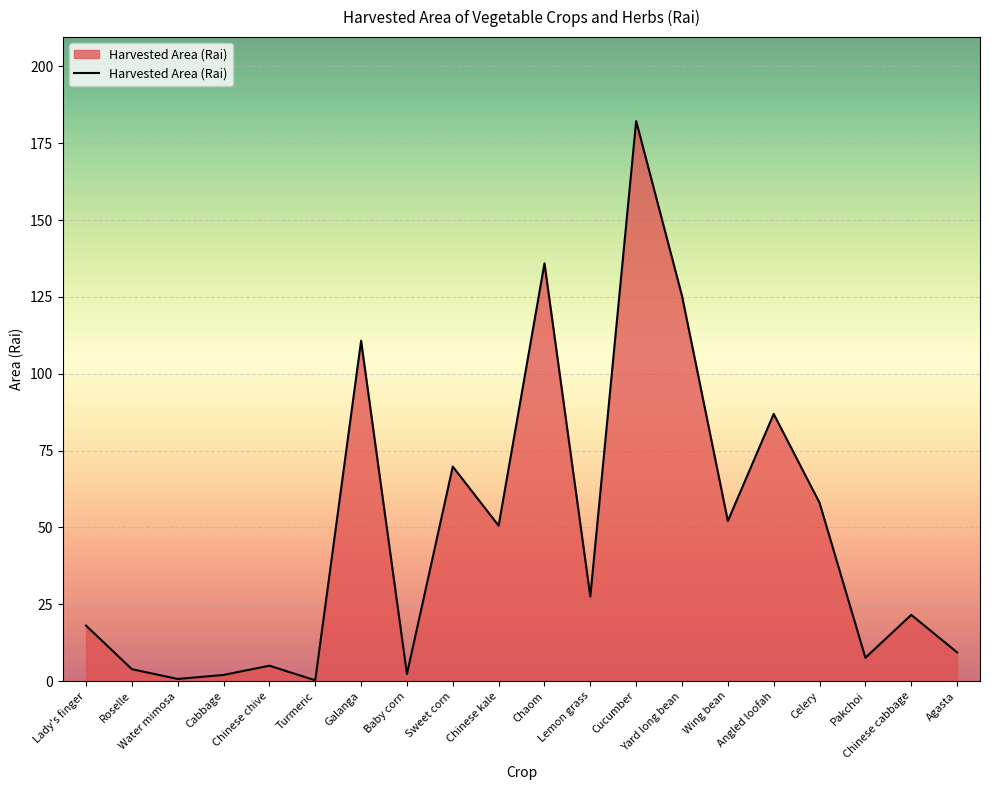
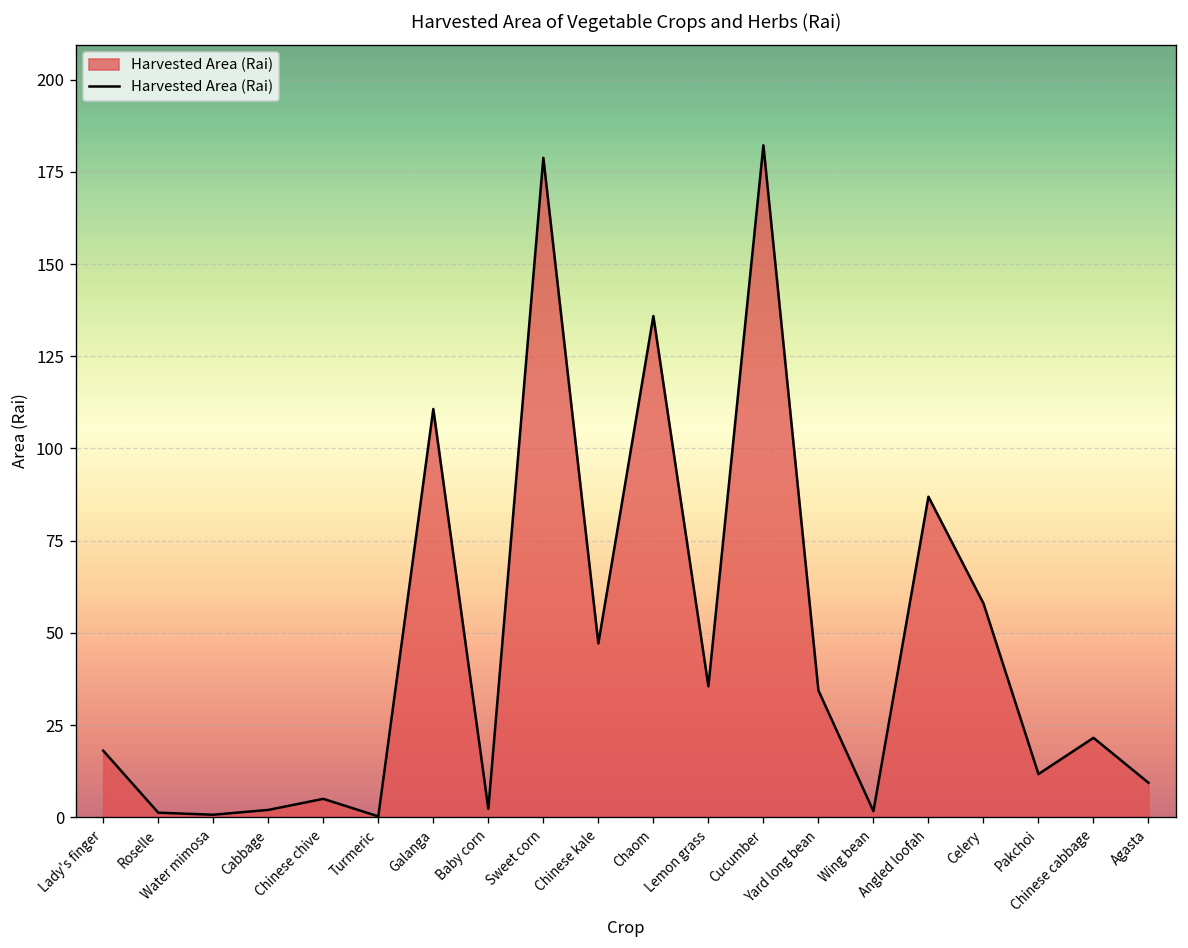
Roselle: 4 -> 1
Sweet corn: 70 -> 179
Chinese kale: 51 -> 47
Lemon grass: 28 -> 36
Yard long bean: 125 -> 34
Wing bean: 52 -> 2
Pakchoi: 8 -> 12
